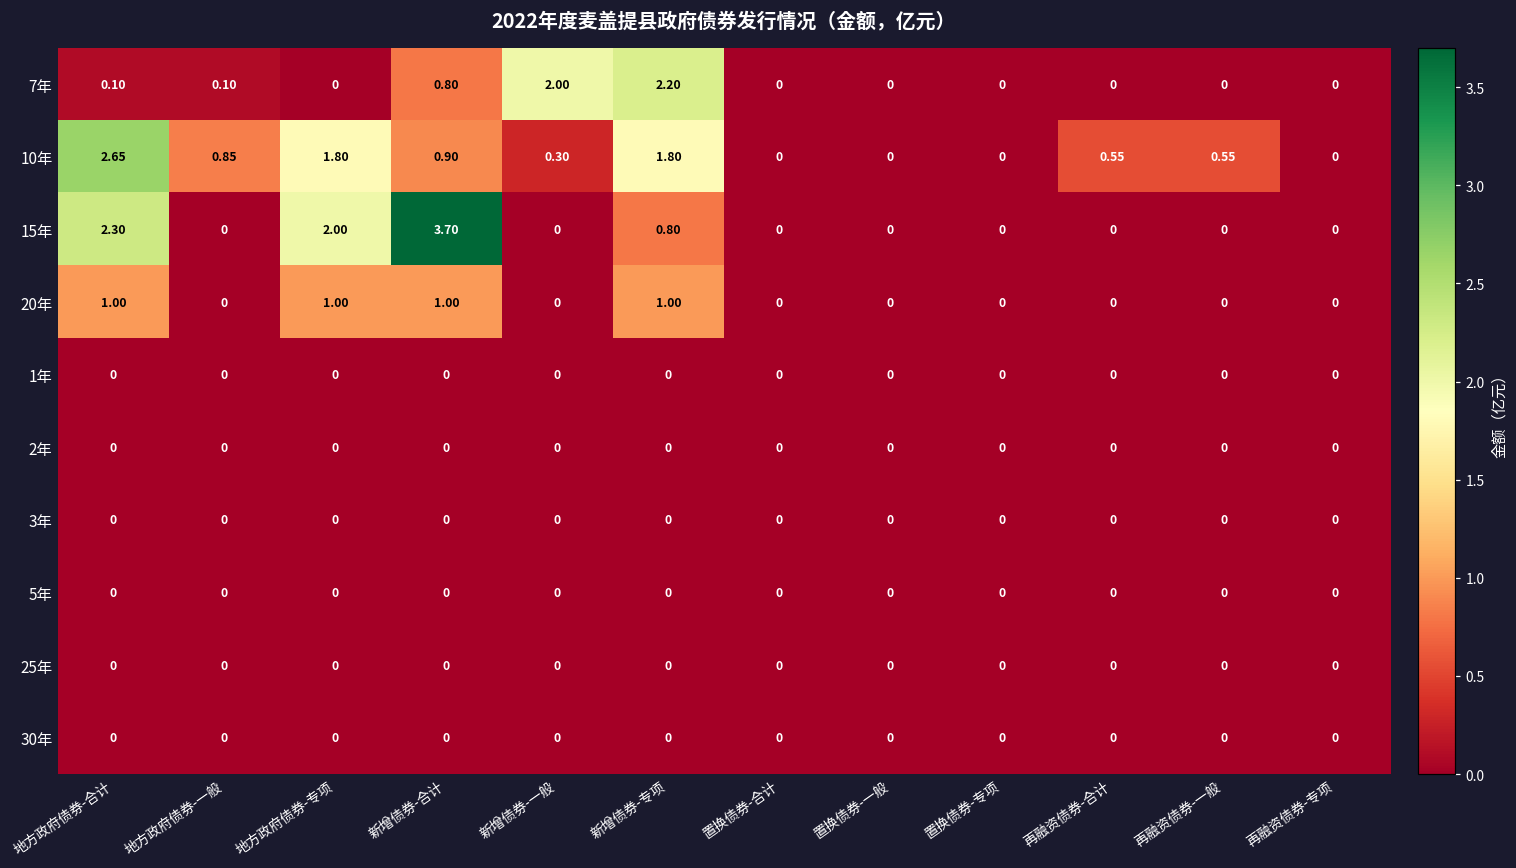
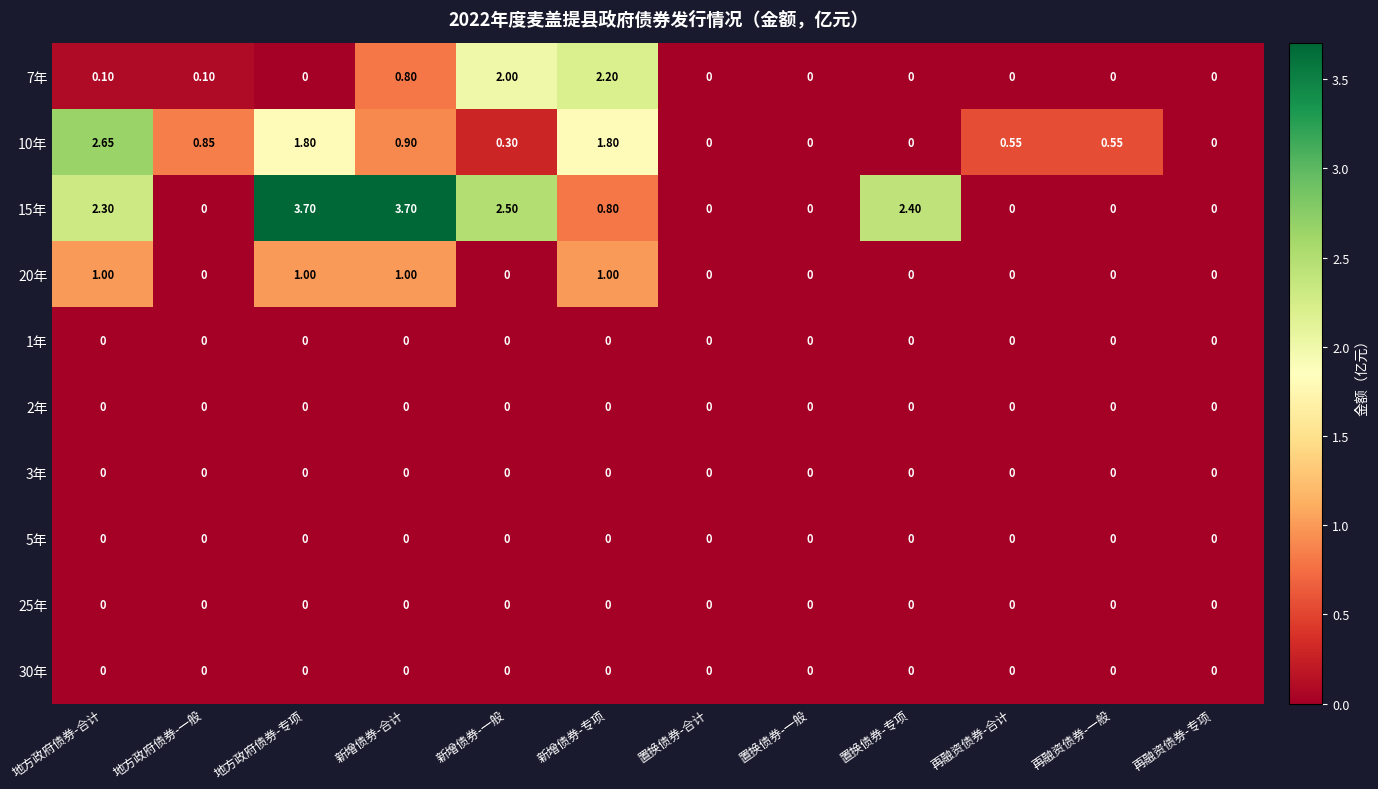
15年, 地方政府债券-专项: 2.00 -> 3.70
15年, 新增债券-一般: 0 -> 2.50
15年, 置换债券-专项: 0 -> 2.40
